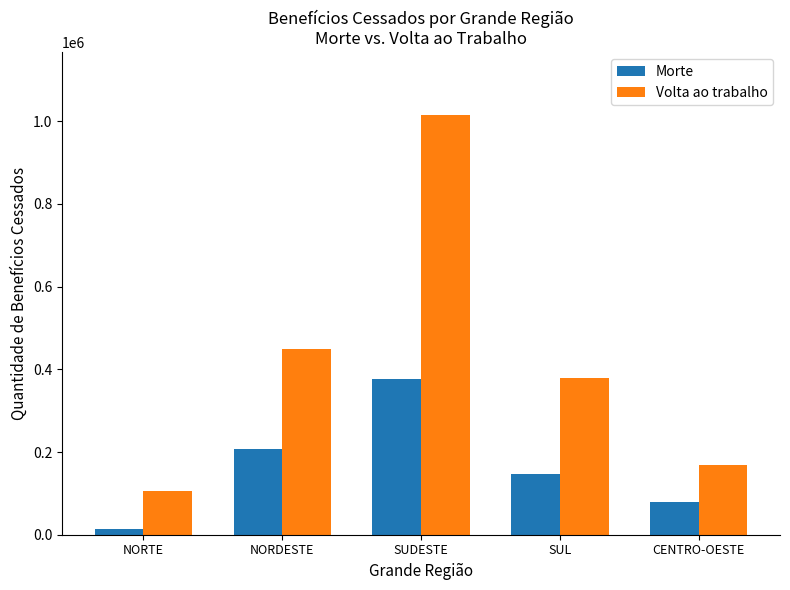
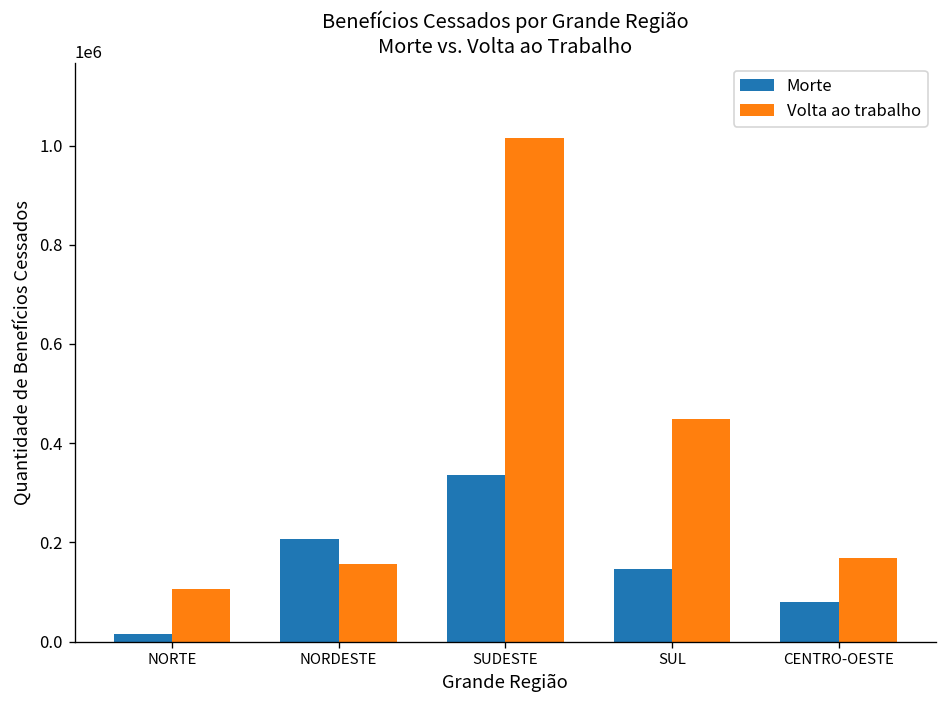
Volta ao trabalho, NORDESTE: 450000 -> 160000
Morte, SUDESTE: 380000 -> 340000
Volta ao trabalho, SUL: 380000 -> 450000
